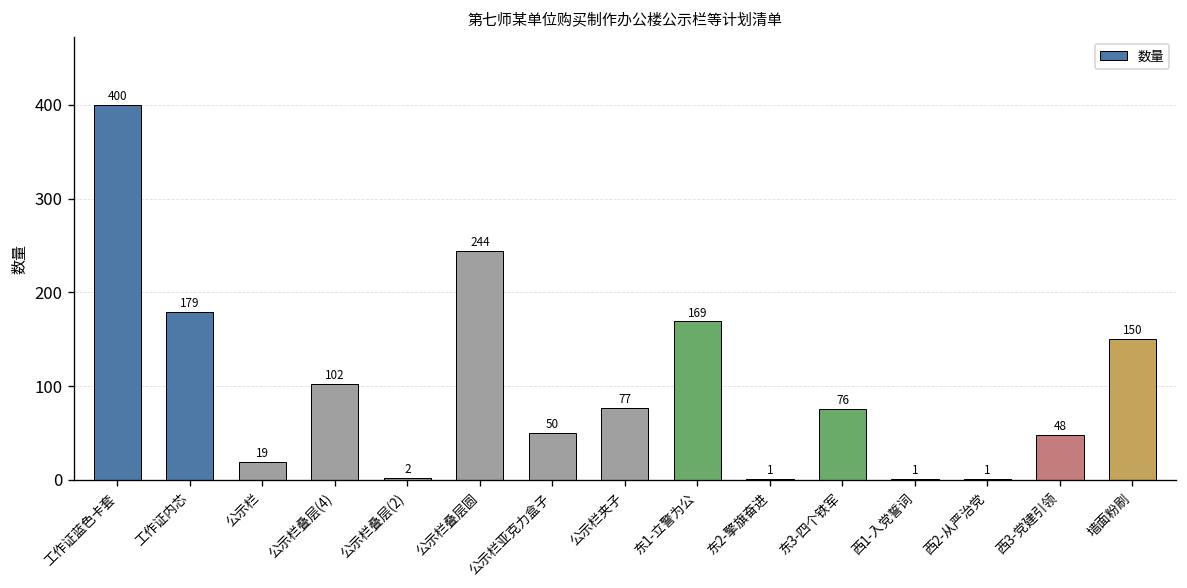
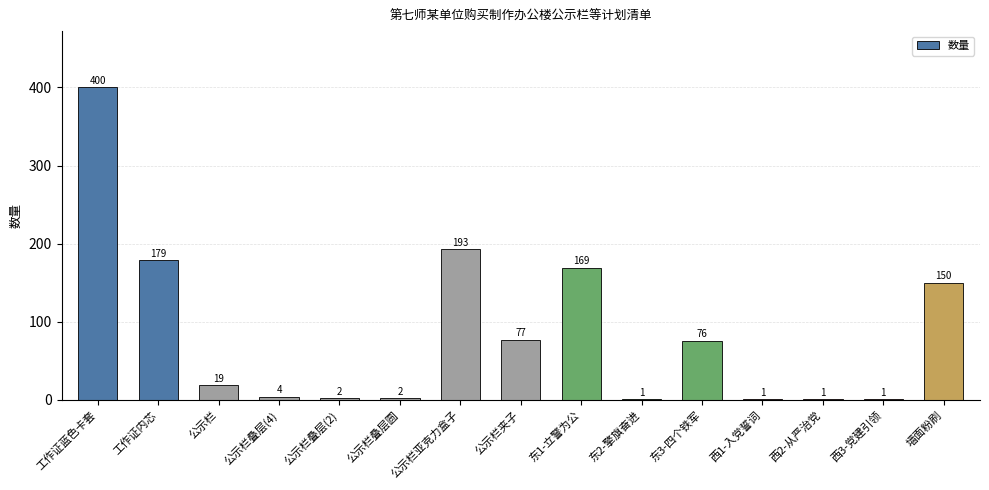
公示栏叠层(4): 102 -> 4
公示栏叠层圆: 244 -> 2
公示栏亚克力盒子: 50 -> 193
西3-党建引领: 48 -> 1
